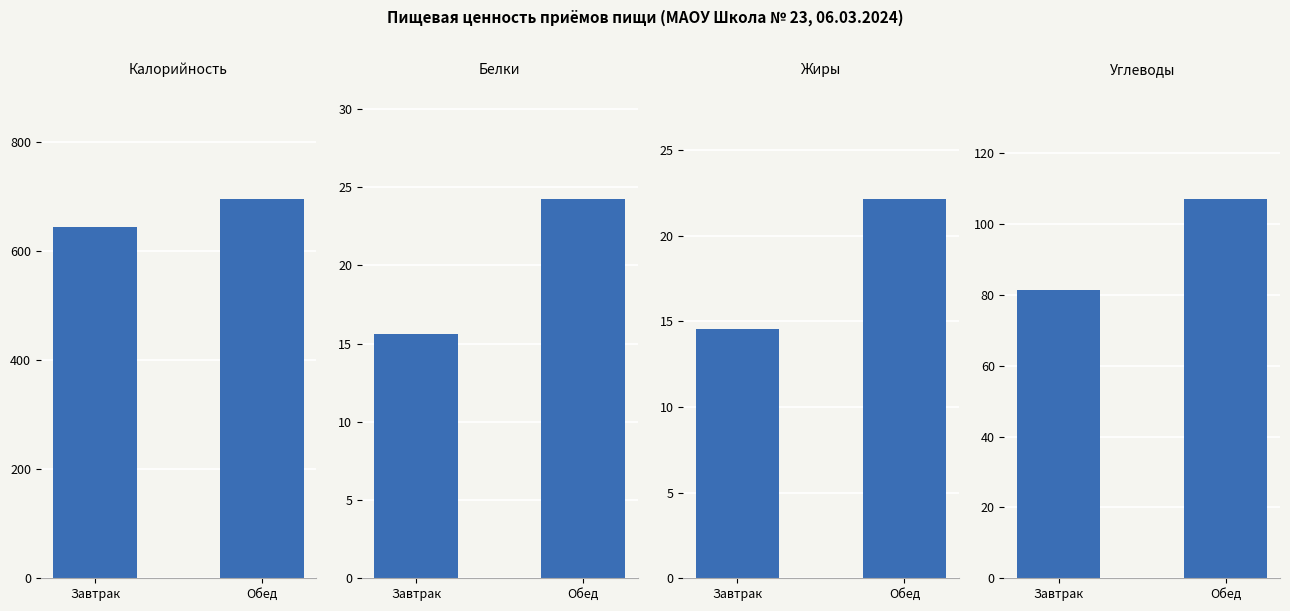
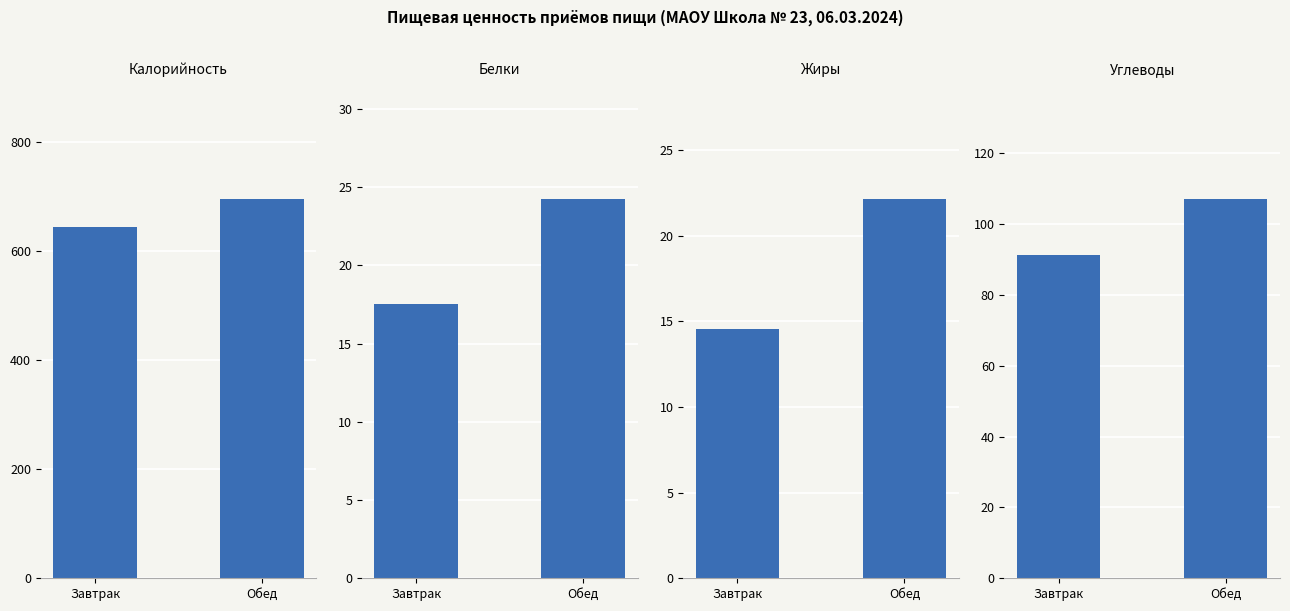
Белки, Завтрак: 15.6 -> 17.6
Углеводы, Завтрак: 81 -> 91
